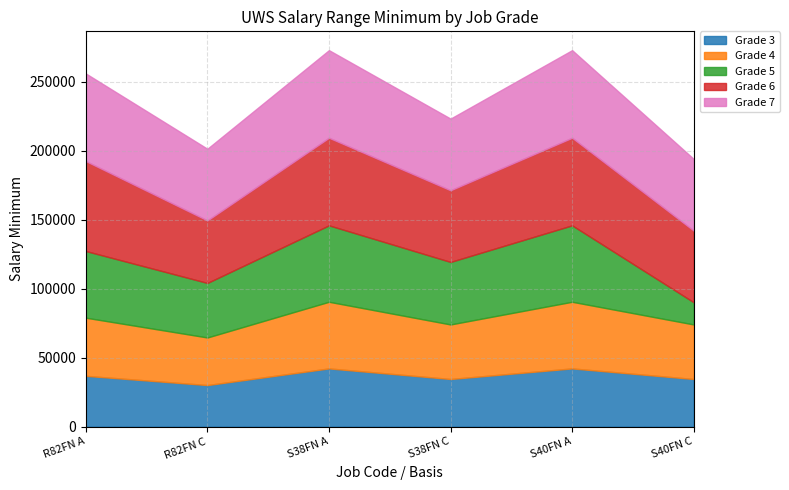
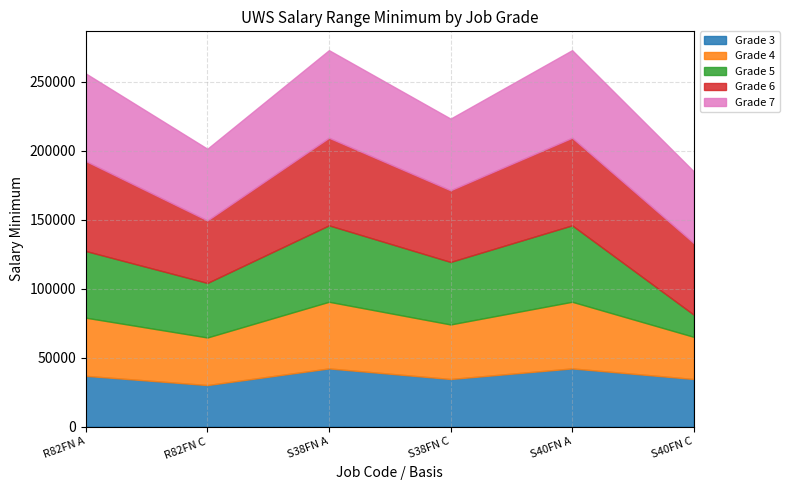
Grade 4, S40FN C: 40000 -> 31000
